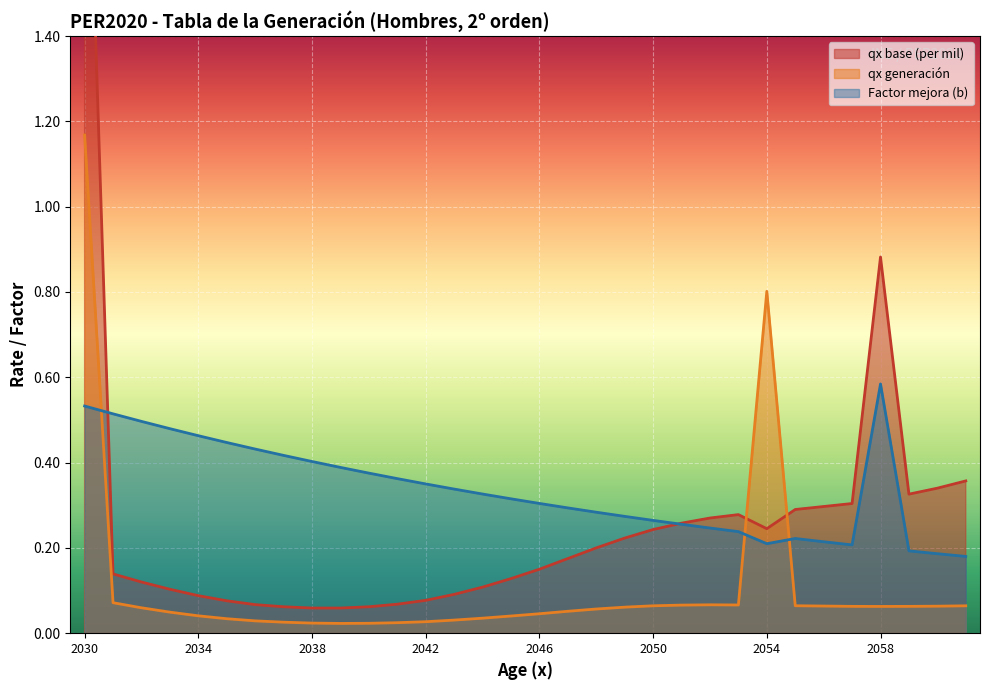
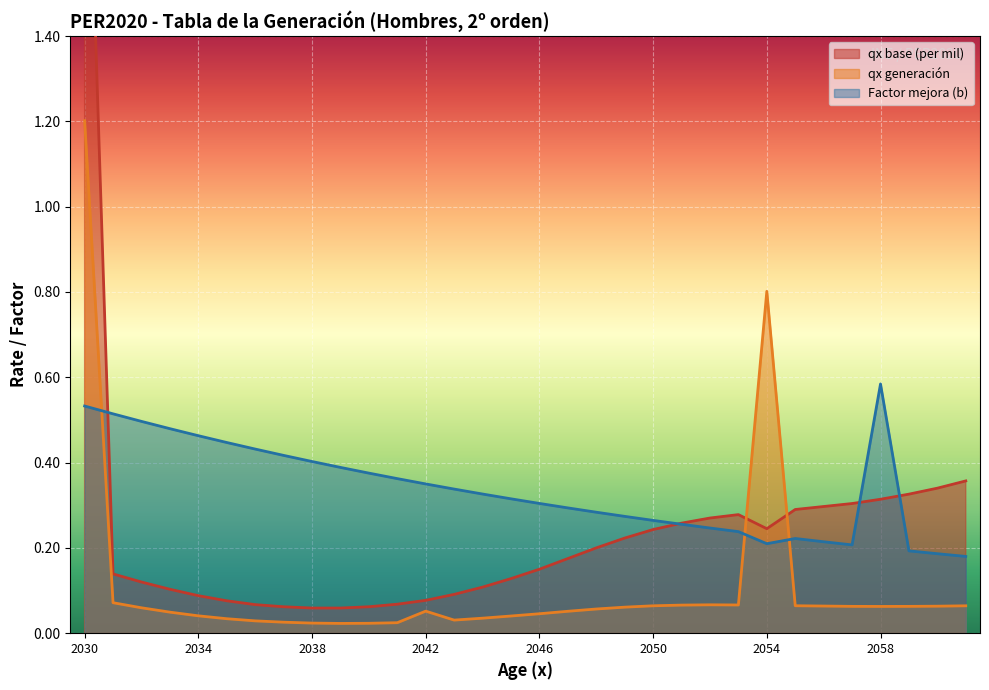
qx generación, 2030: 1.17 -> 1.20
qx generación, 2042: 0.03 -> 0.05
qx base (per mil), 2058: 0.88 -> 0.31
